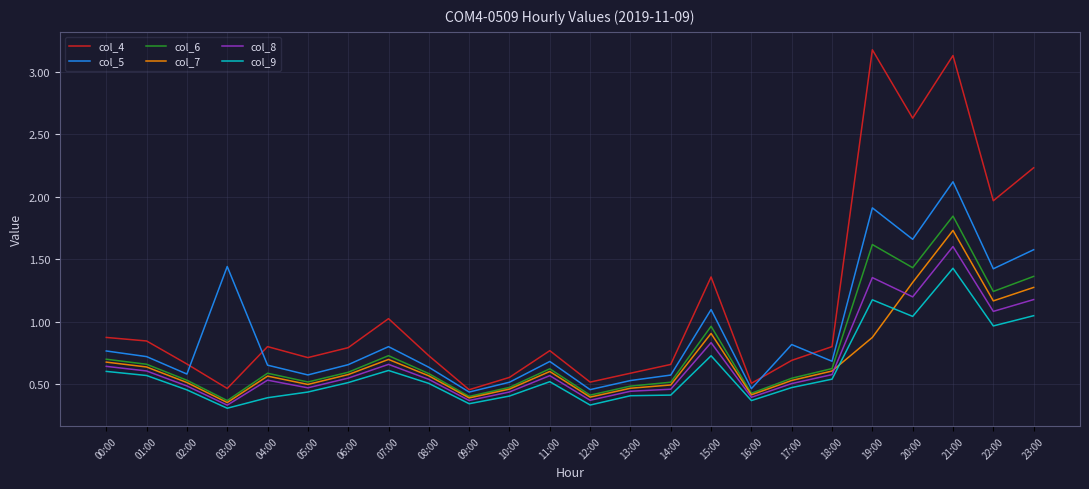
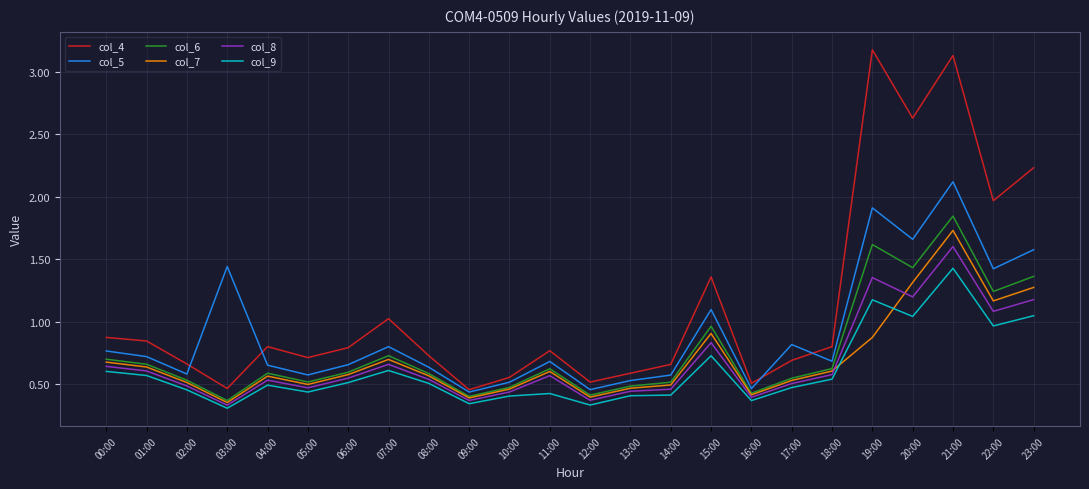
col_9, 04:00: 0.39 -> 0.49
col_9, 11:00: 0.52 -> 0.42
